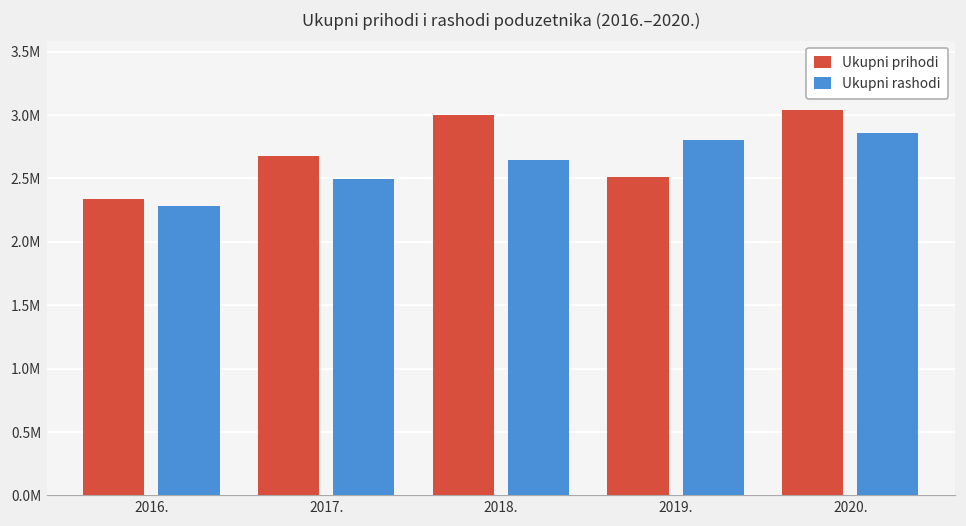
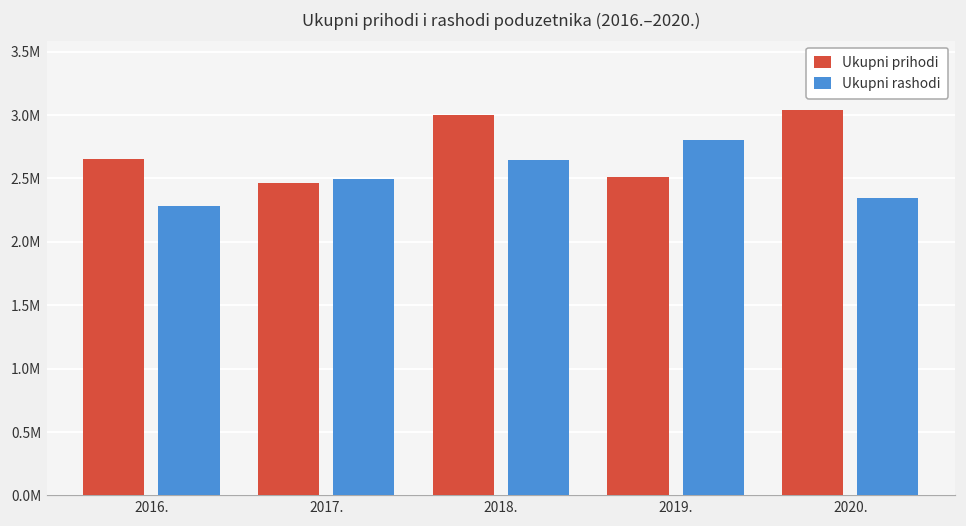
Ukupni prihodi, 2016.: 2340000 -> 2650000
Ukupni prihodi, 2017.: 2680000 -> 2460000
Ukupni rashodi, 2020.: 2860000 -> 2350000
